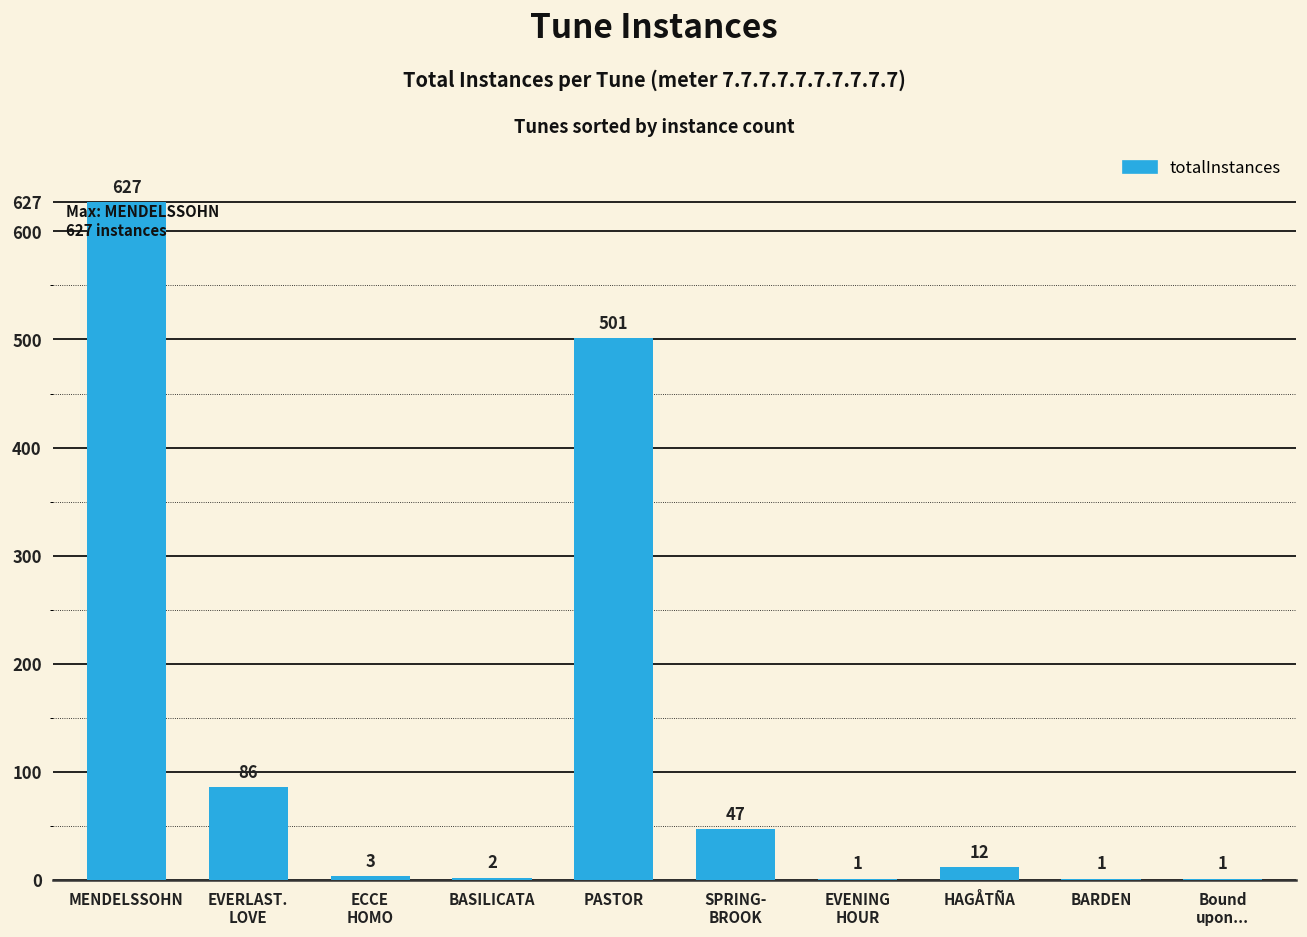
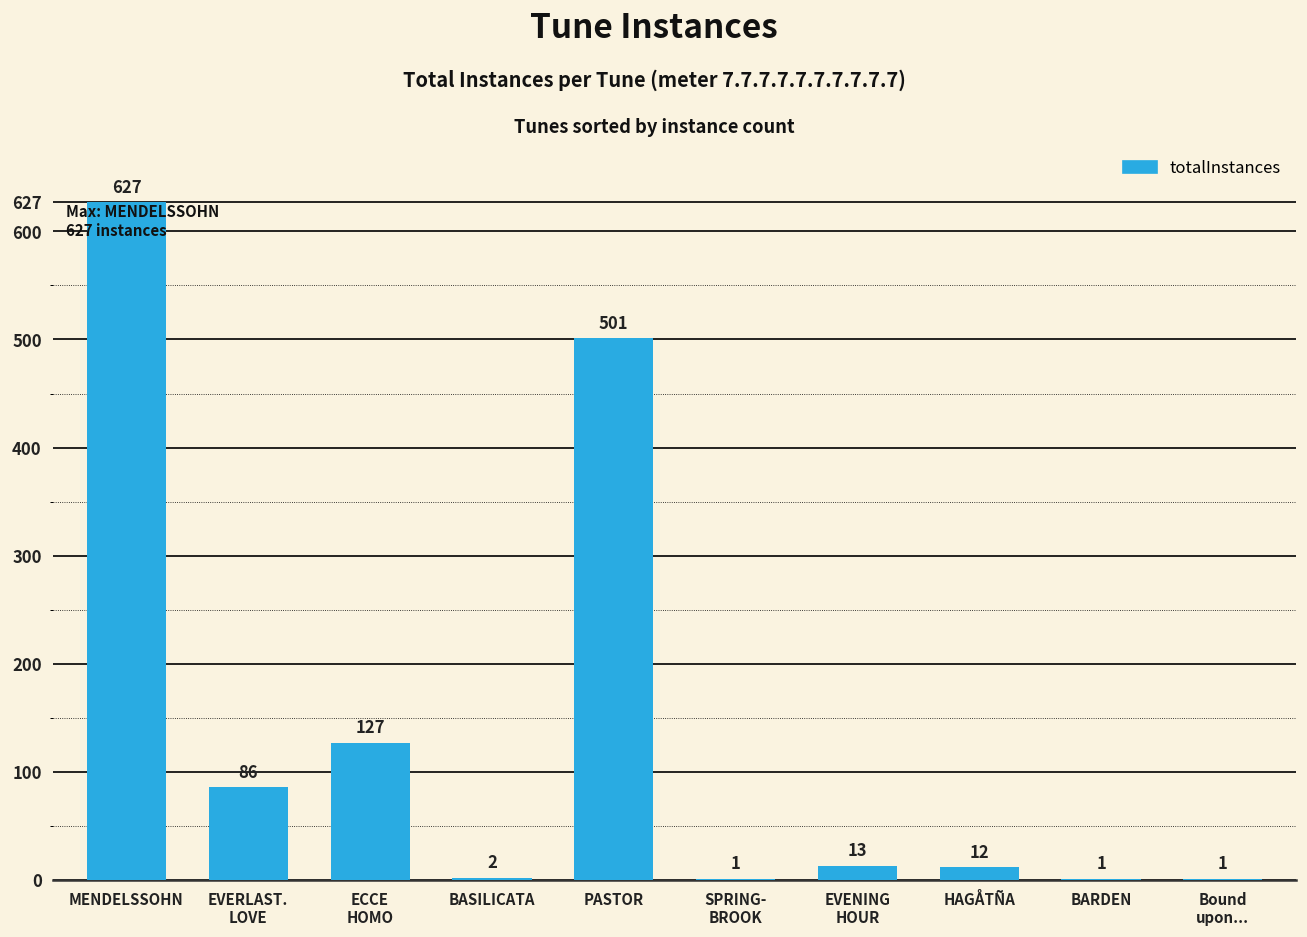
ECCE HOMO: 3 -> 127
SPRING- BROOK: 47 -> 1
EVENING HOUR: 1 -> 13
